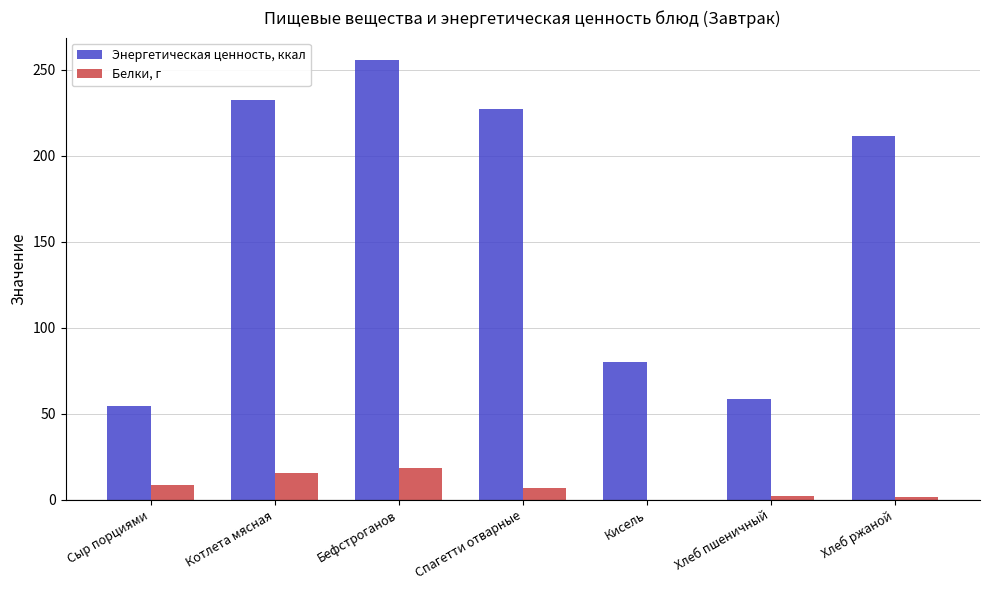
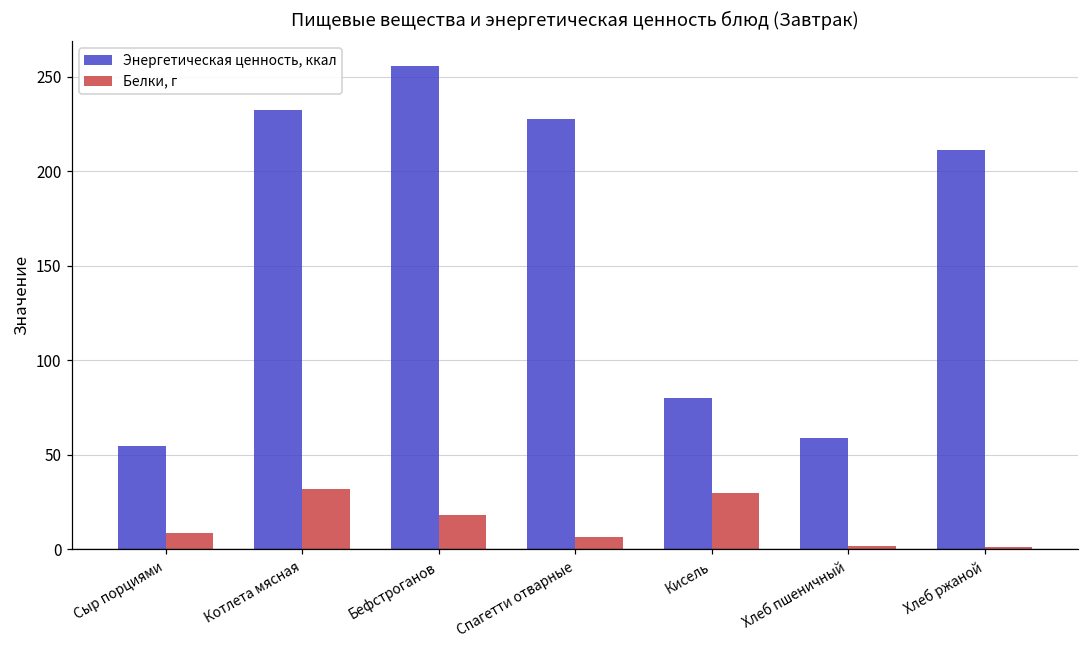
Белки, г, Котлета мясная: 16 -> 32
Белки, г, Кисель: 0 -> 30
